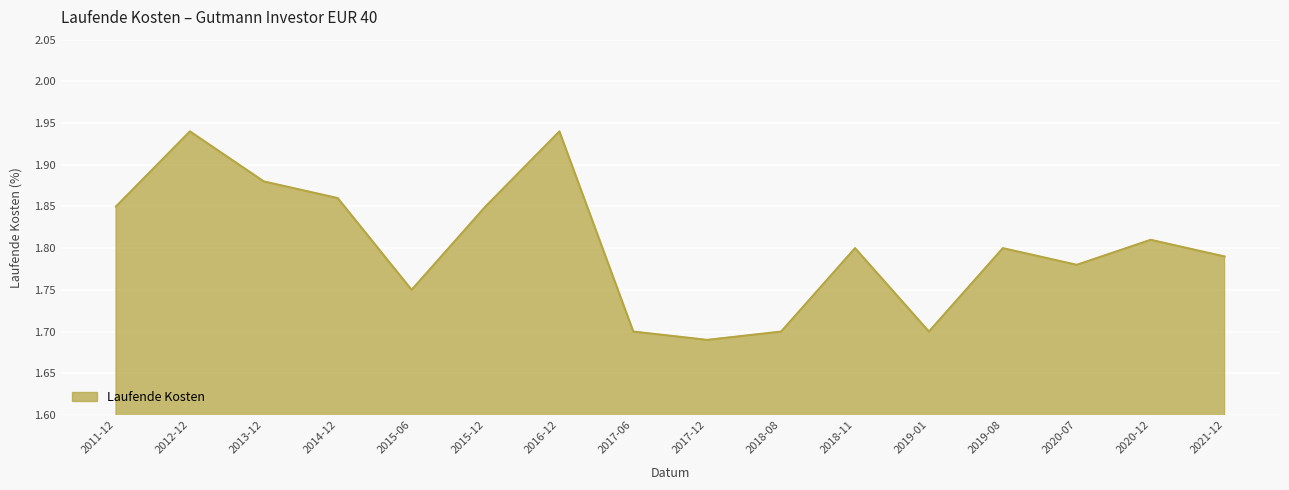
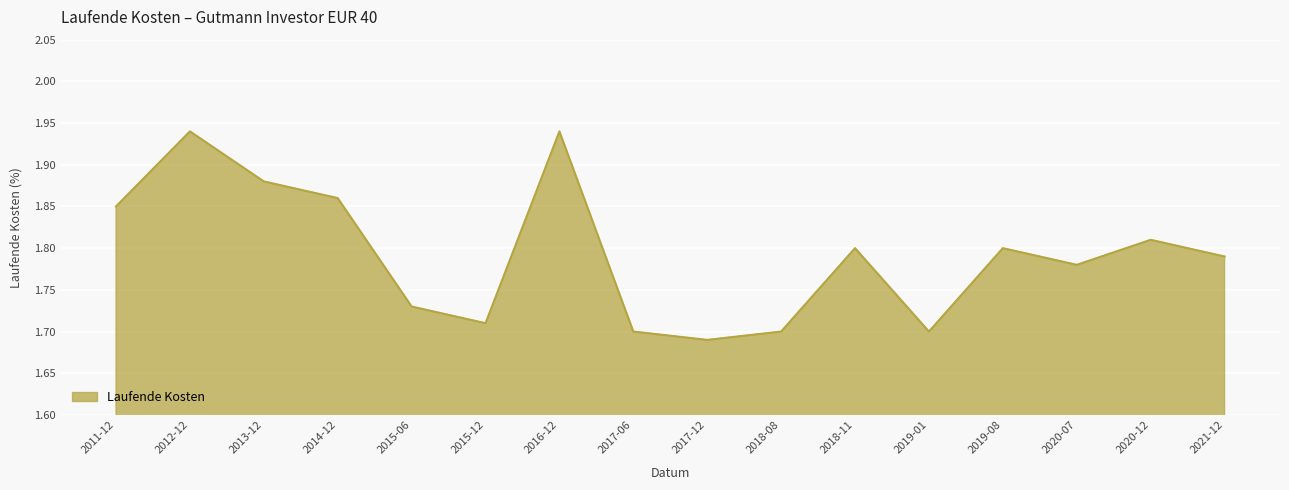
2015-06: 1.75 -> 1.73
2015-12: 1.85 -> 1.71
